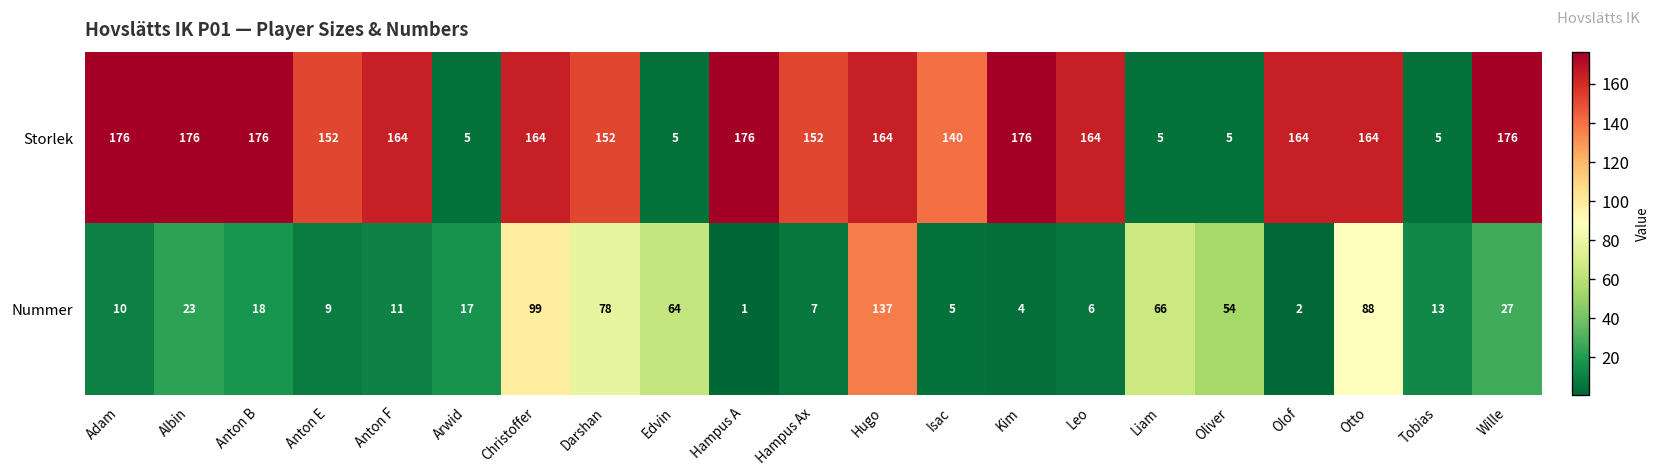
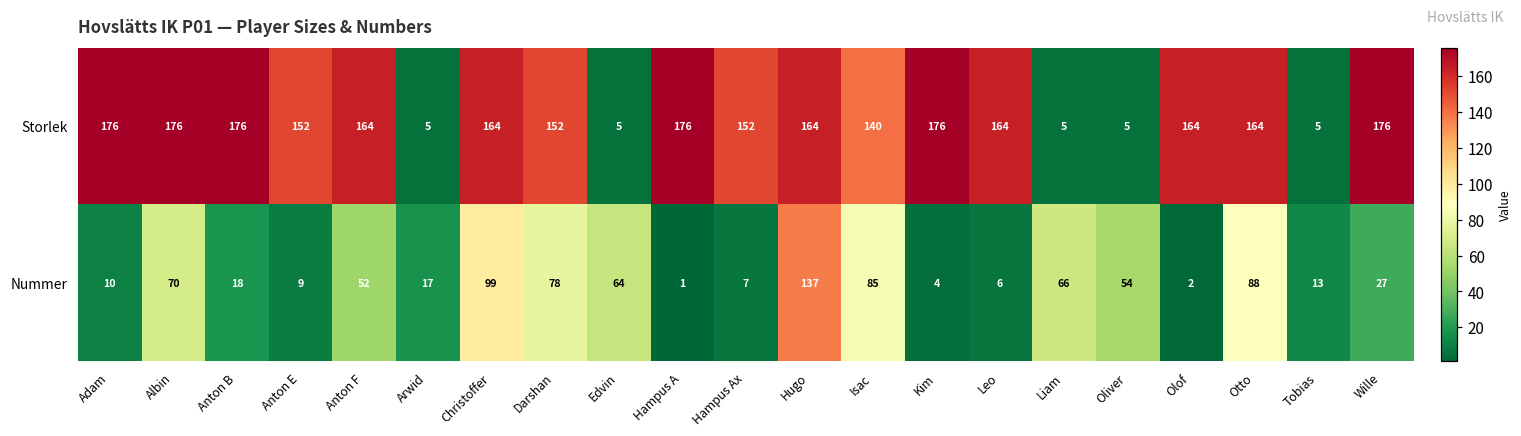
Nummer, Albin: 23 -> 70
Nummer, Anton F: 11 -> 52
Nummer, Isac: 5 -> 85
